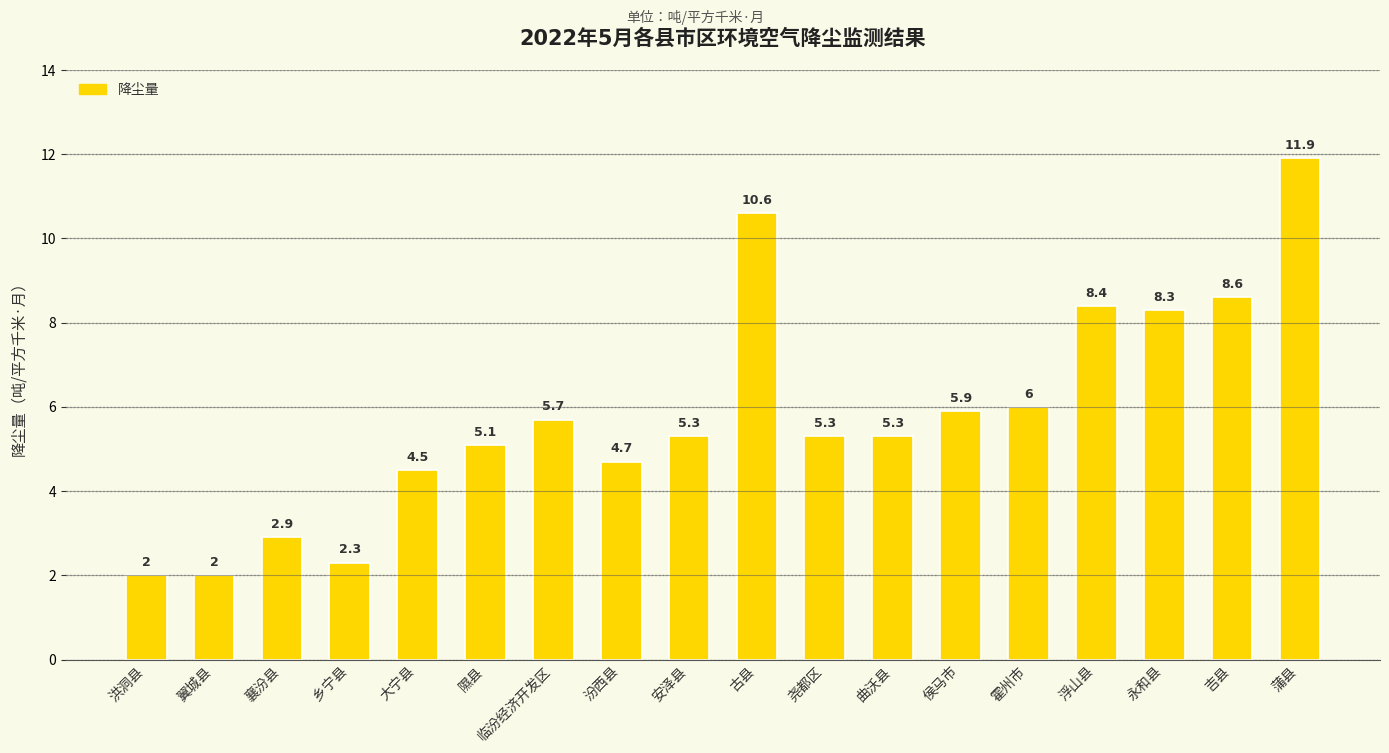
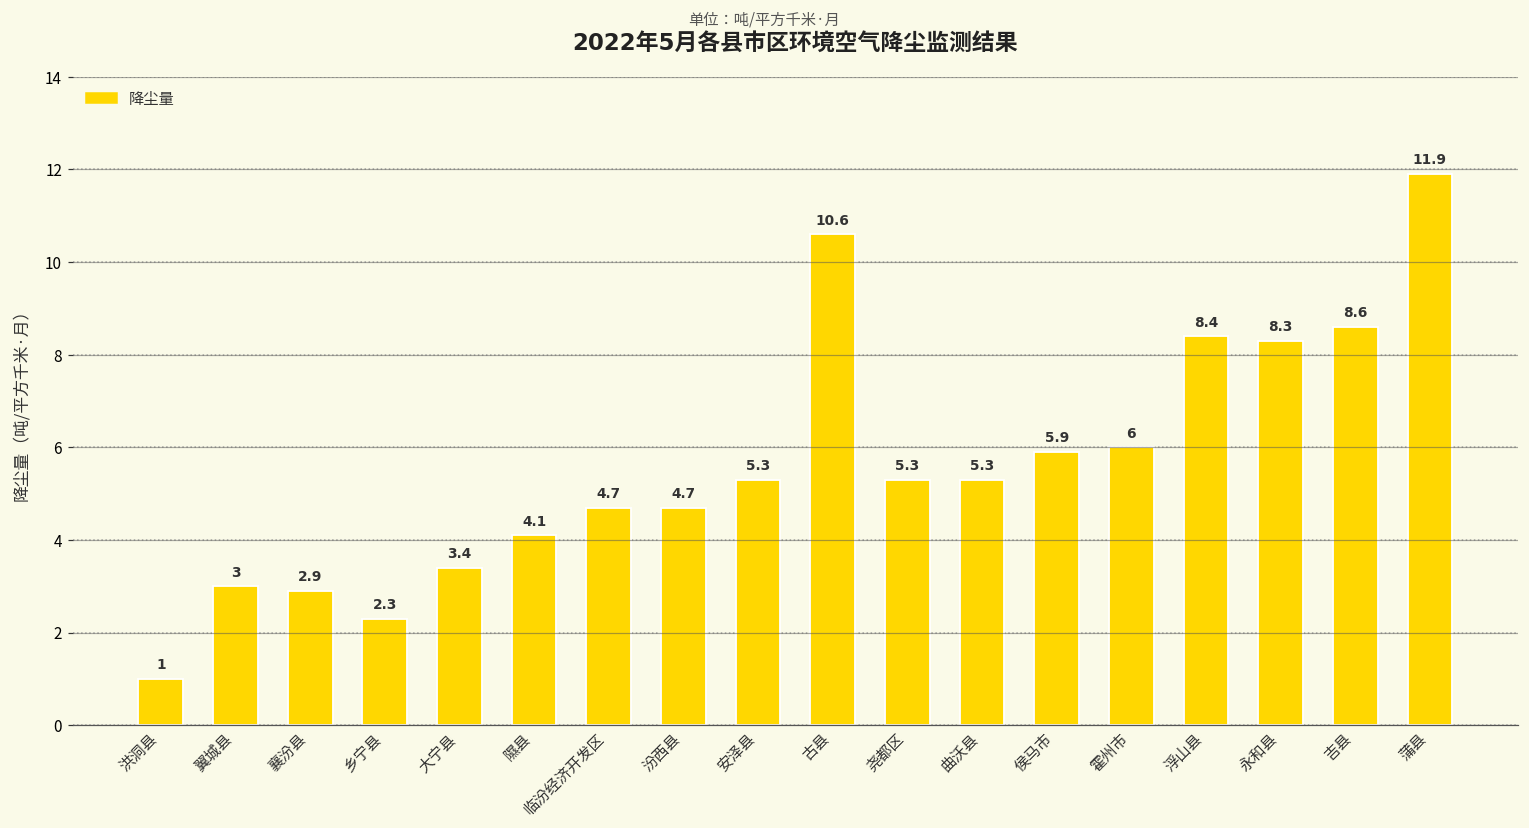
洪洞县: 2 -> 1
翼城县: 2 -> 3
大宁县: 4.5 -> 3.4
隰县: 5.1 -> 4.1
临汾经济开发区: 5.7 -> 4.7
